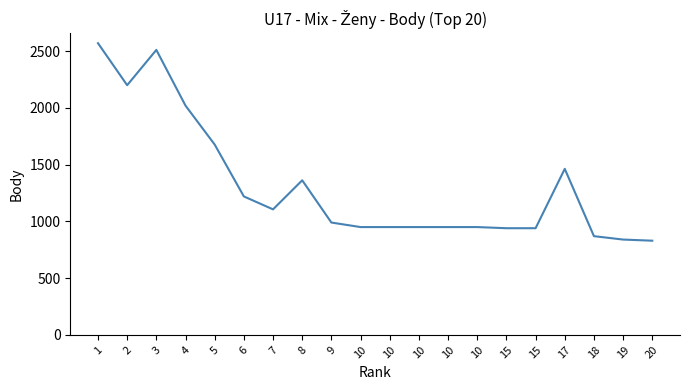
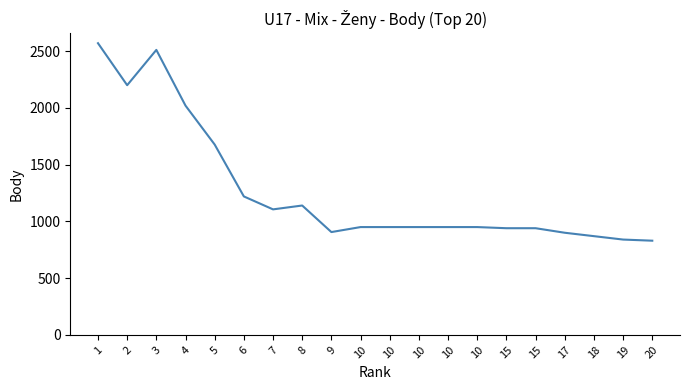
8: 1360 -> 1140
9: 990 -> 910
17: 1460 -> 900
